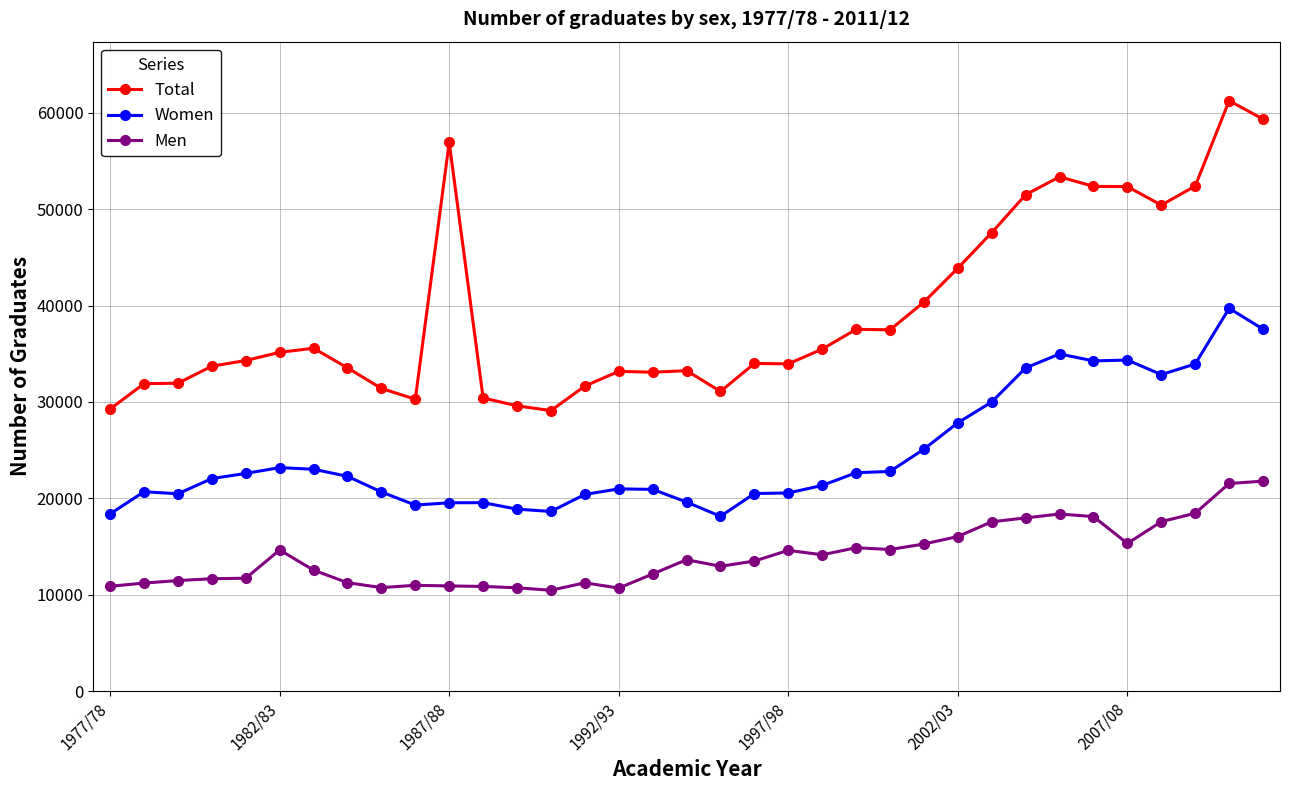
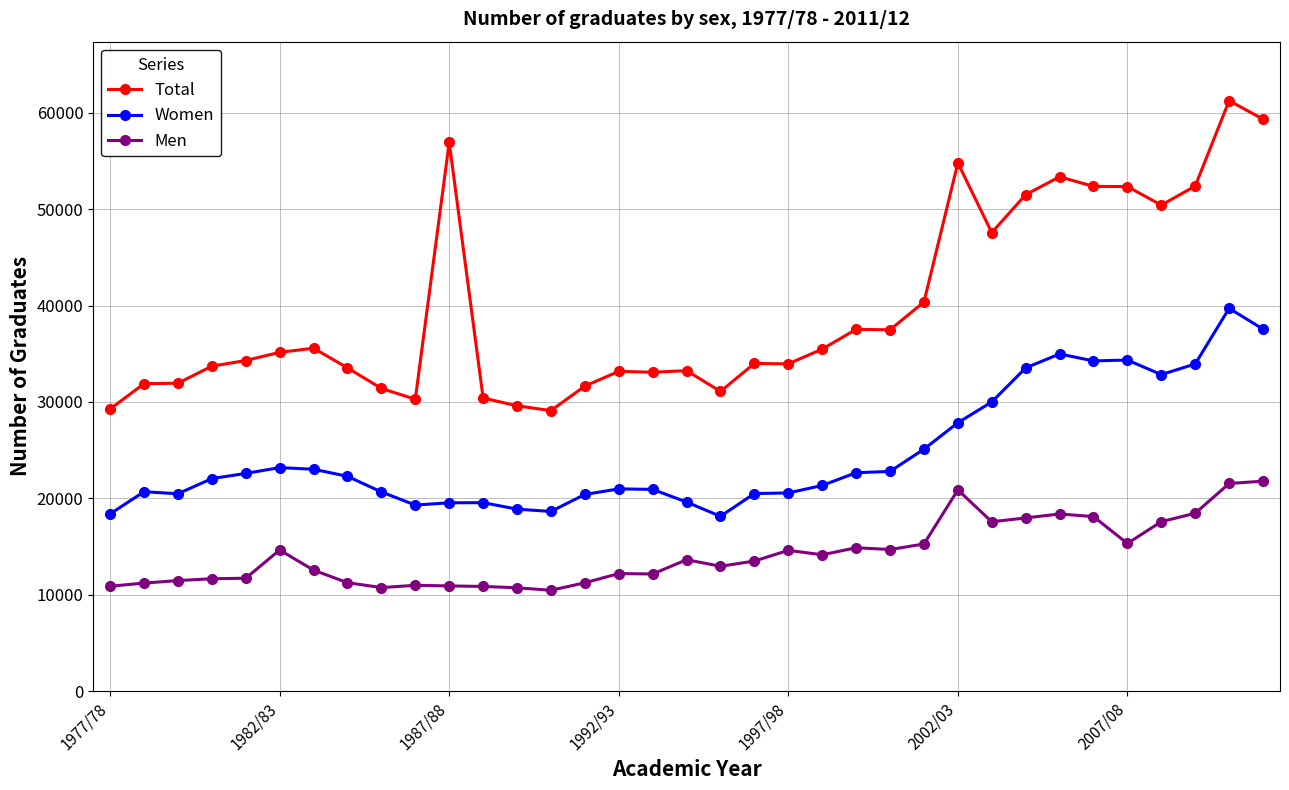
Men, 1992/93: 11000 -> 12000
Total, 2002/03: 44000 -> 55000
Men, 2002/03: 16000 -> 21000
